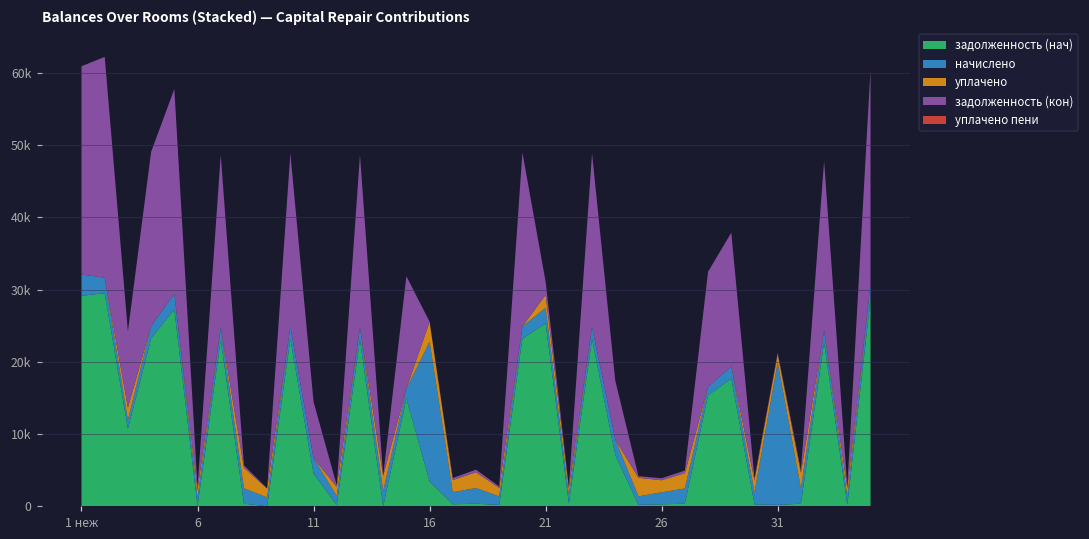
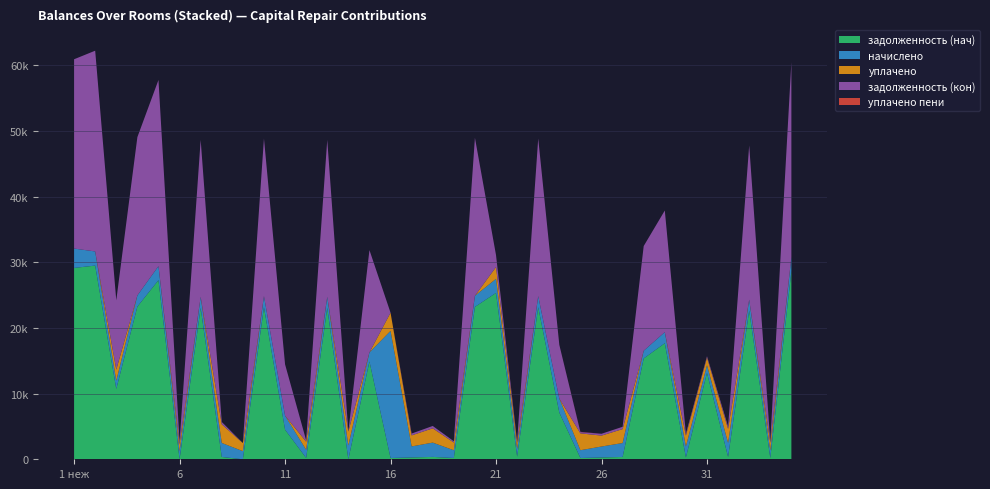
задолженность (нач), 16: 3000 -> 0
задолженность (нач), 31: 0 -> 13000
начислено, 31: 20000 -> 1000
